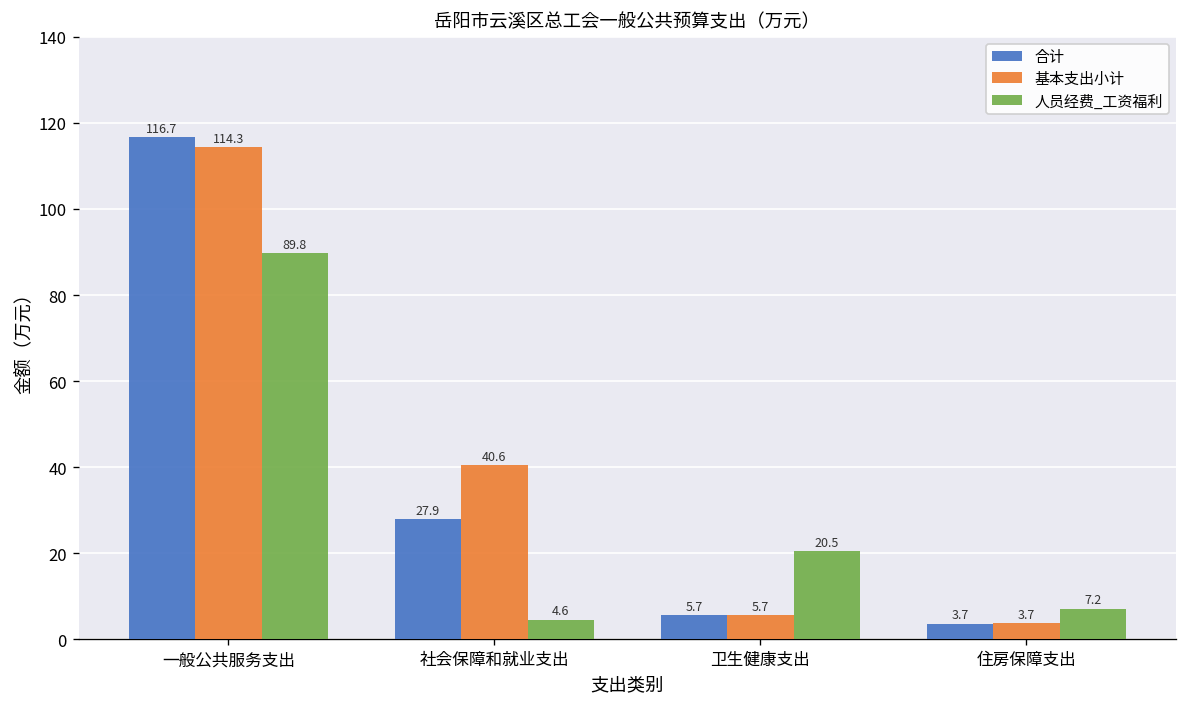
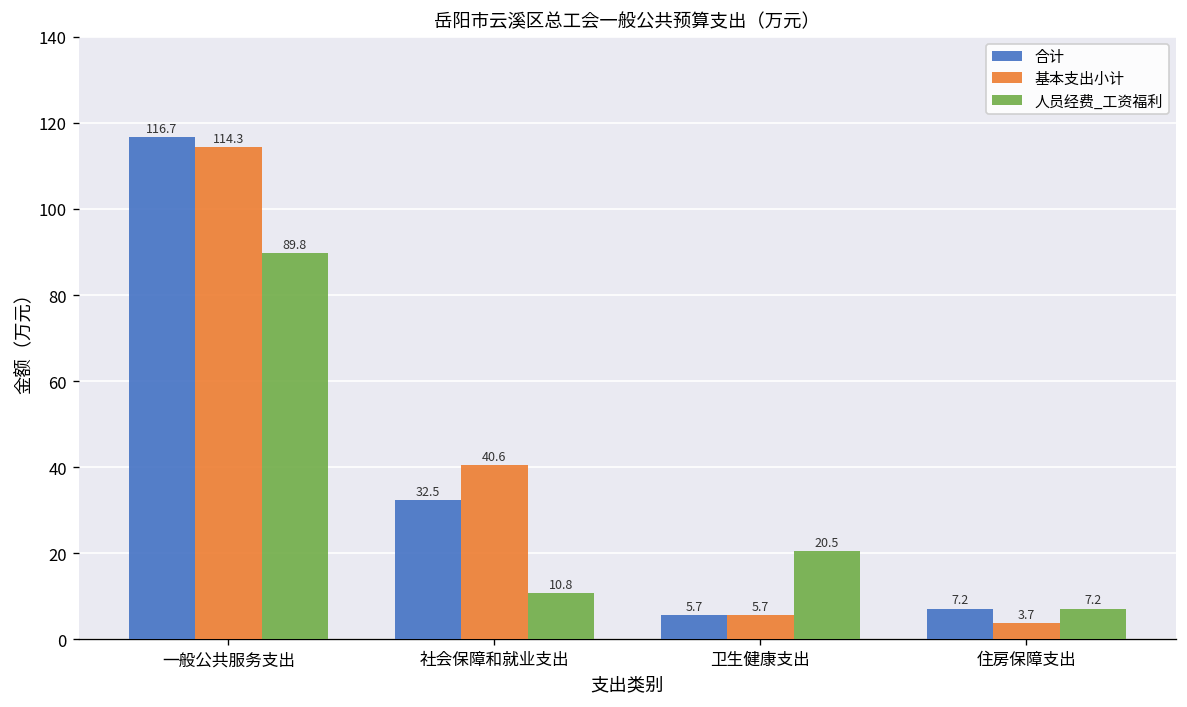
合计, 社会保障和就业支出: 27.9 -> 32.5
人员经费_工资福利, 社会保障和就业支出: 4.6 -> 10.8
合计, 住房保障支出: 3.7 -> 7.2
